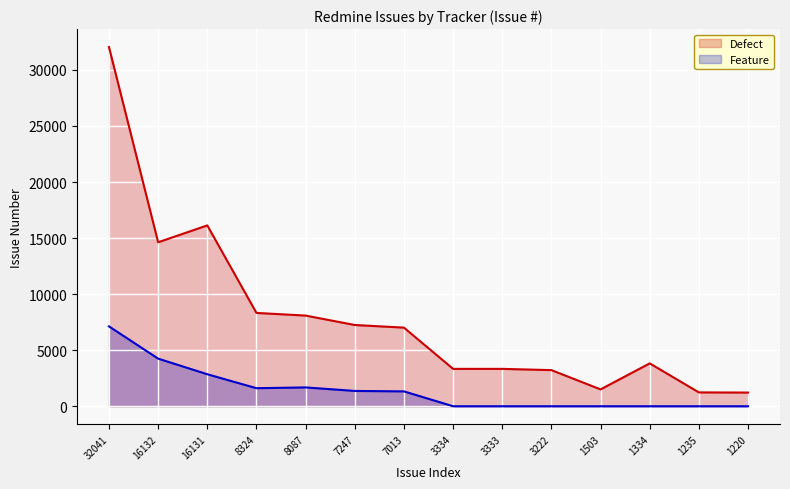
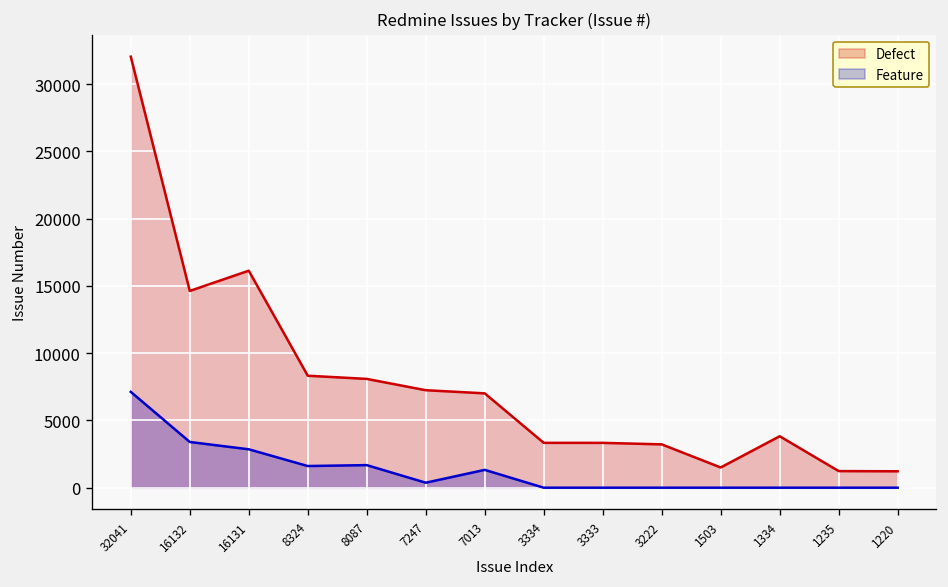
Feature, 16132: 4200 -> 3400
Feature, 7247: 1400 -> 400
